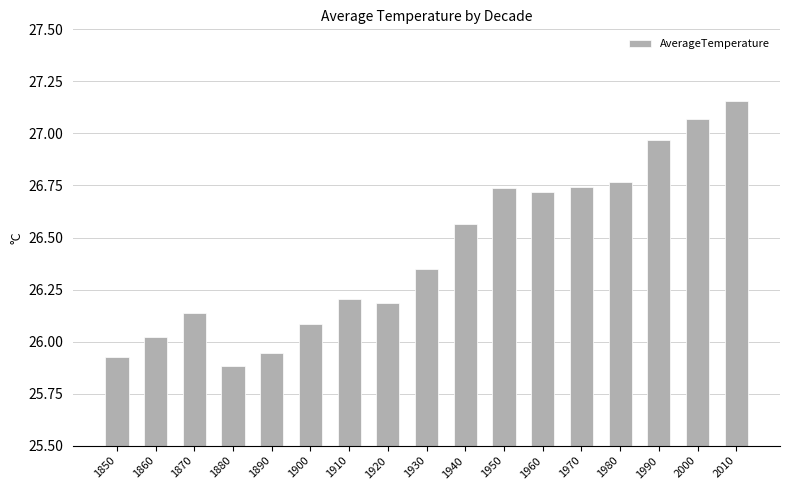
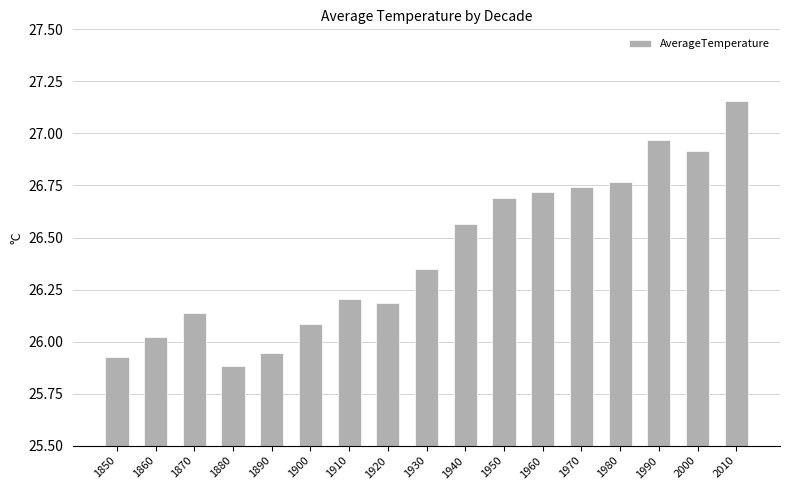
1950: 26.74 -> 26.69
2000: 27.07 -> 26.91
